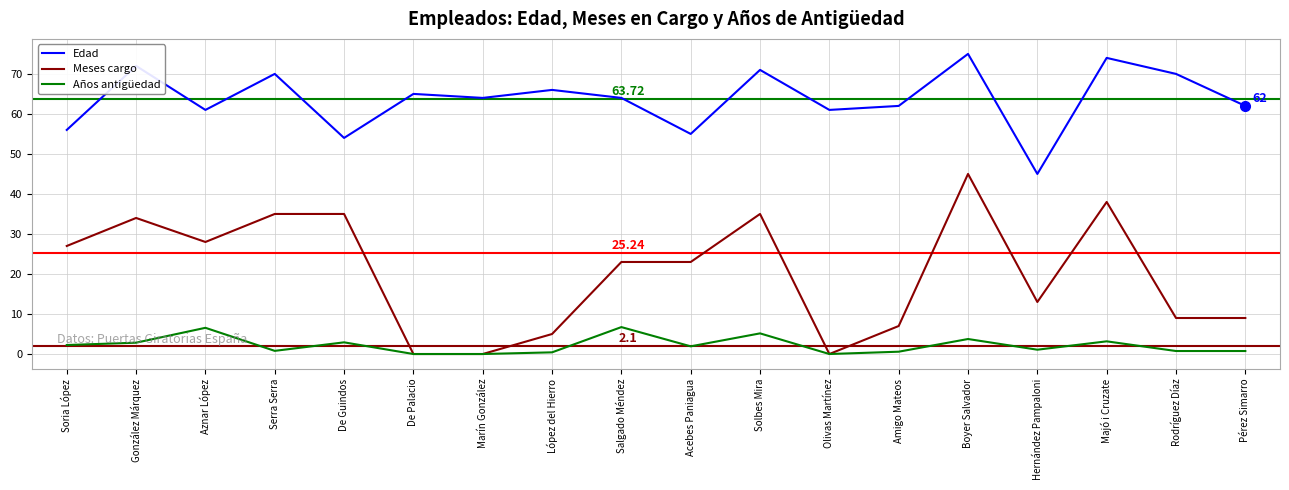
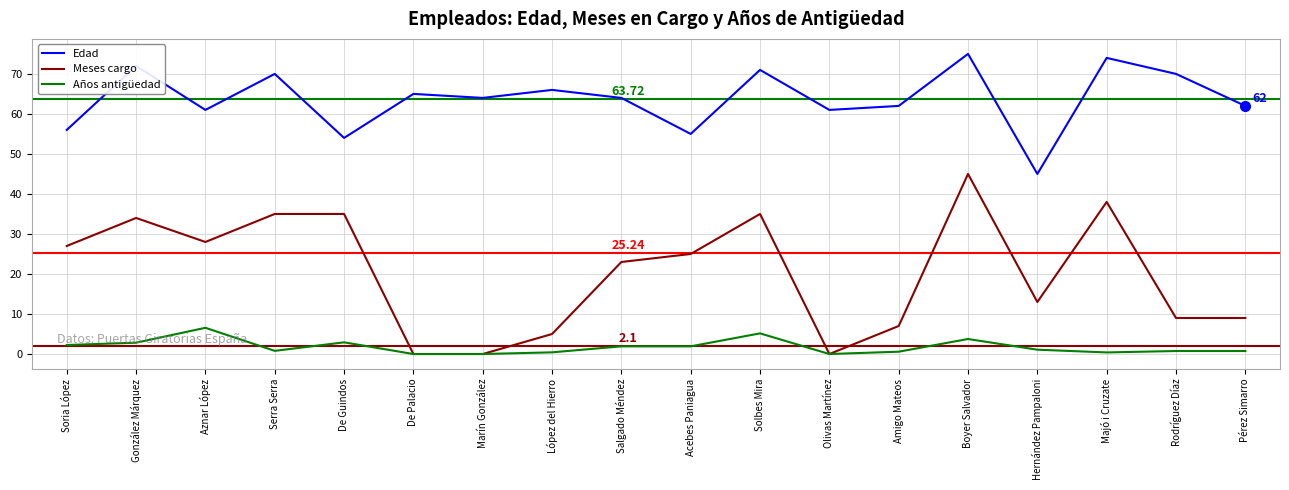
Años antigüedad, Salgado Méndez: 7 -> 2
Meses cargo, Acebes Paniagua: 23 -> 25
Años antigüedad, Majó i Cruzate: 3 -> 0
